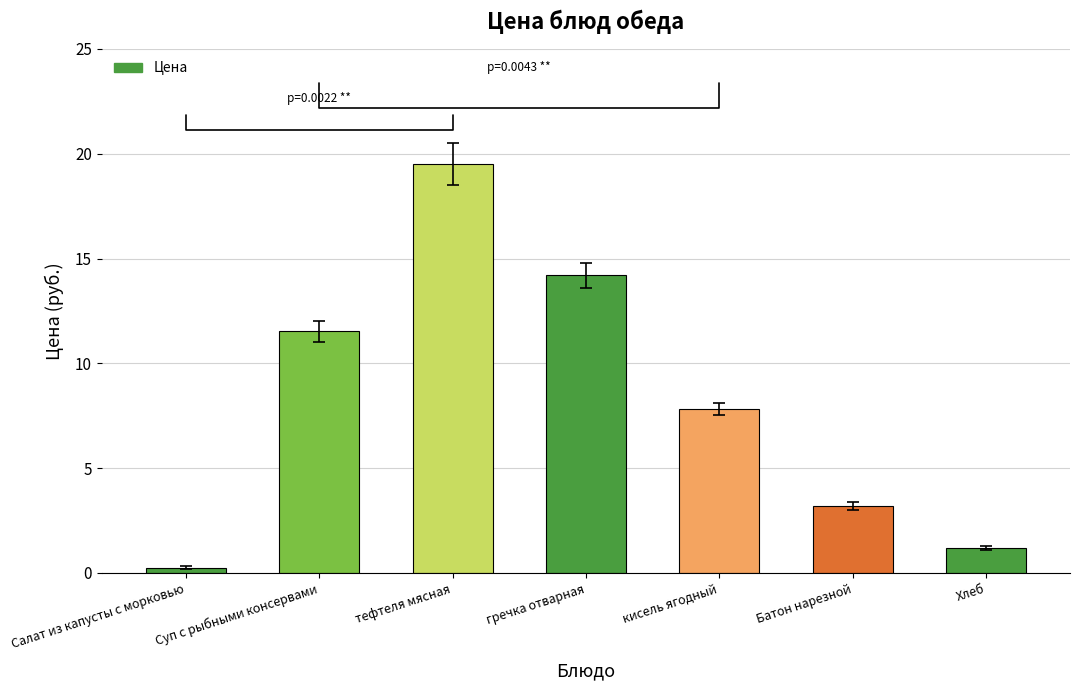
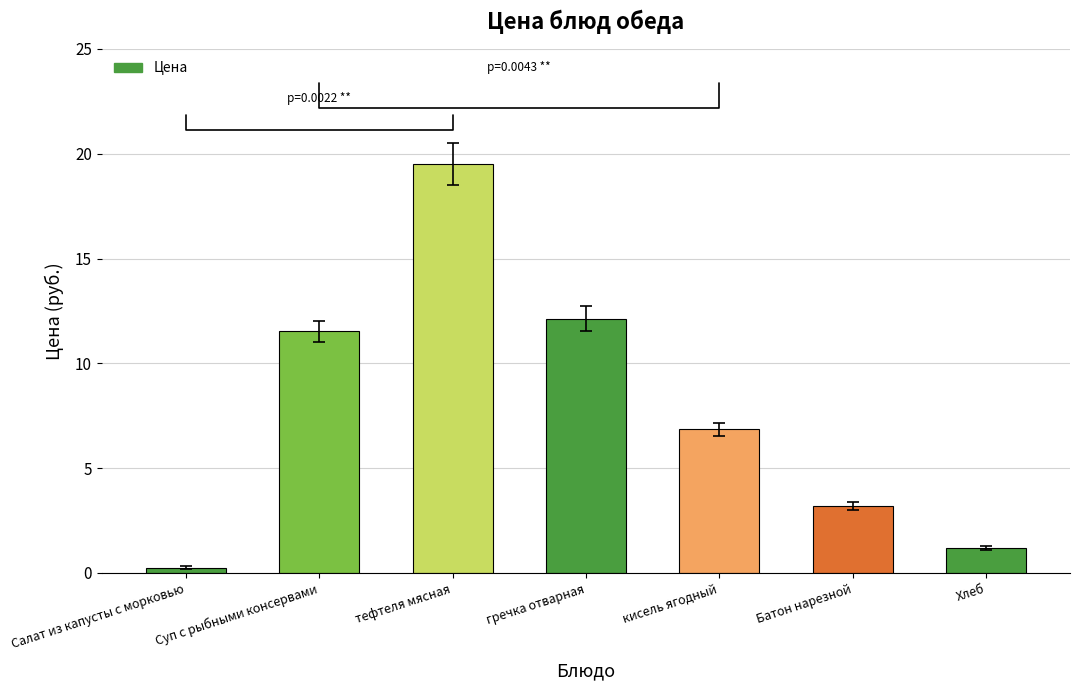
Цена, гречка отварная: 14.2 -> 12.1
Цена, кисель ягодный: 7.8 -> 6.9
